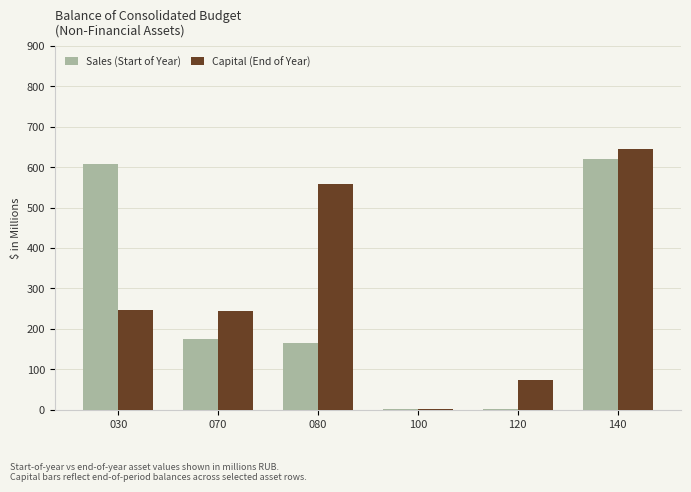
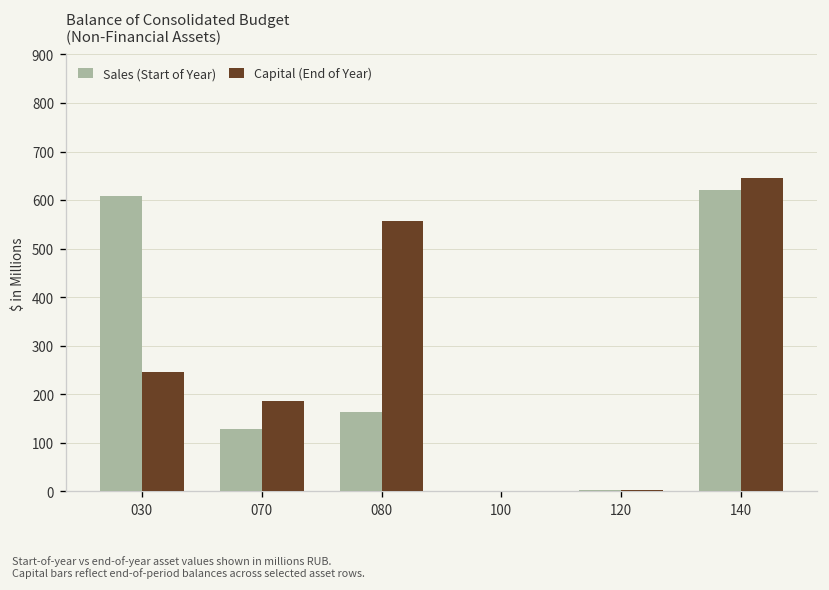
Sales (Start of Year), 070: 180 -> 130
Capital (End of Year), 070: 240 -> 190
Capital (End of Year), 120: 70 -> 0
